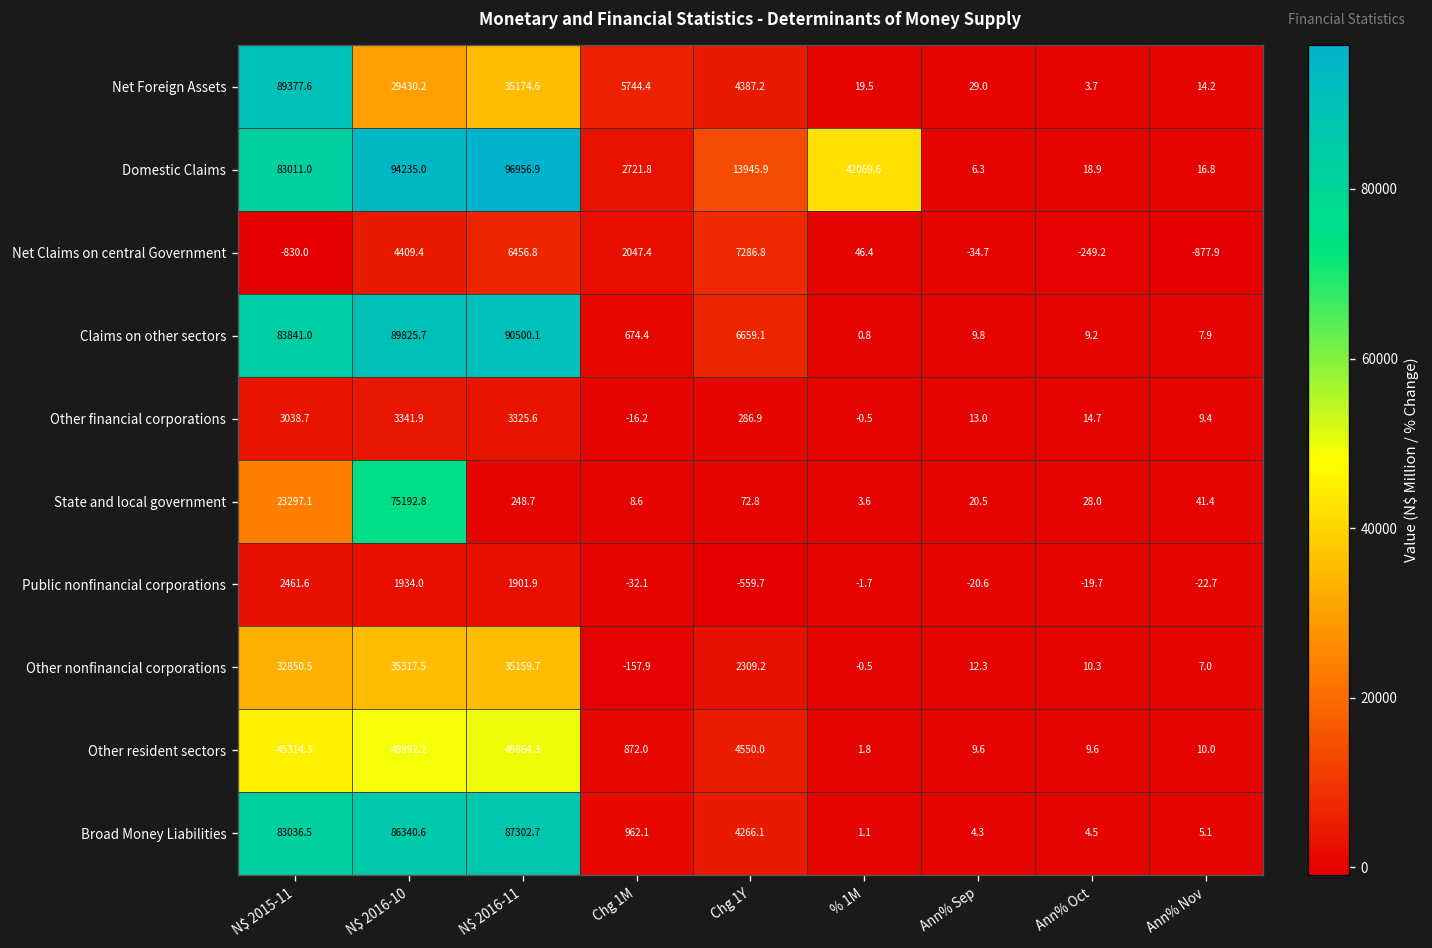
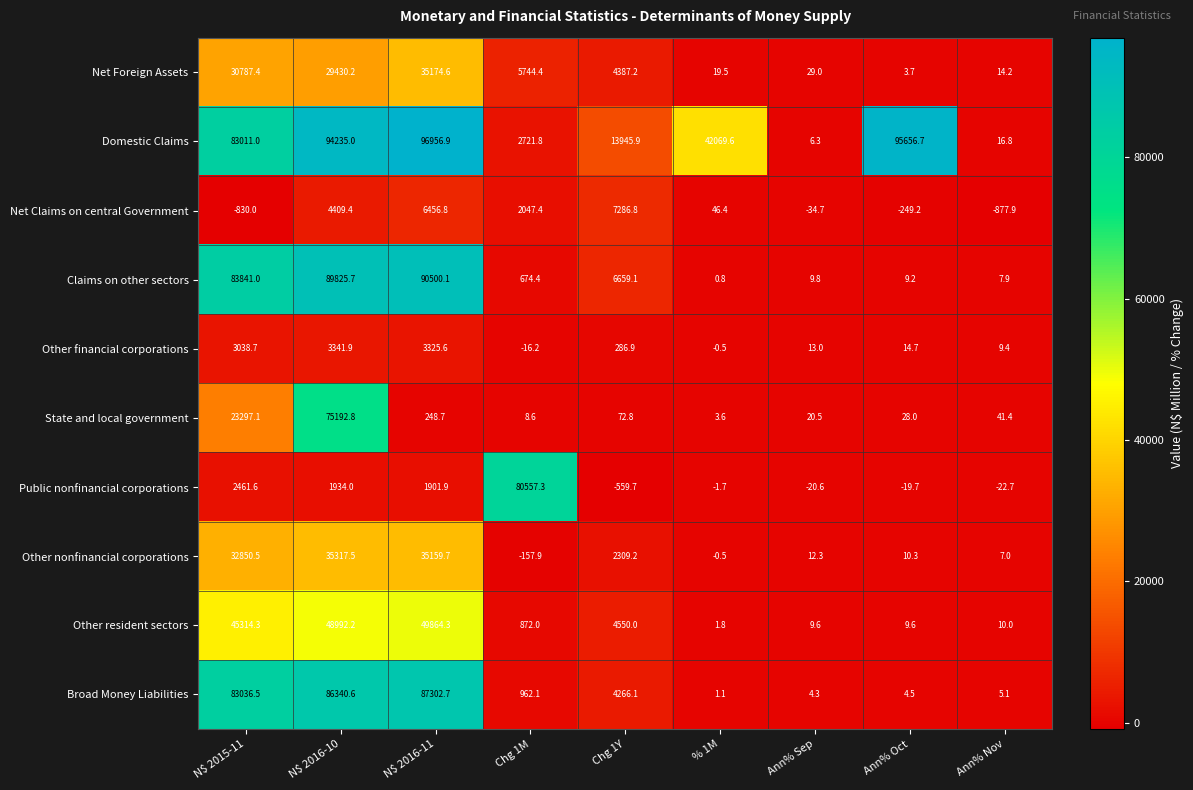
Net Foreign Assets, N$ 2015-11: 89377.6 -> 30787.4
Domestic Claims, Ann% Oct: 18.9 -> 95656.7
Public nonfinancial corporations, Chg 1M: -32.1 -> 80557.3
